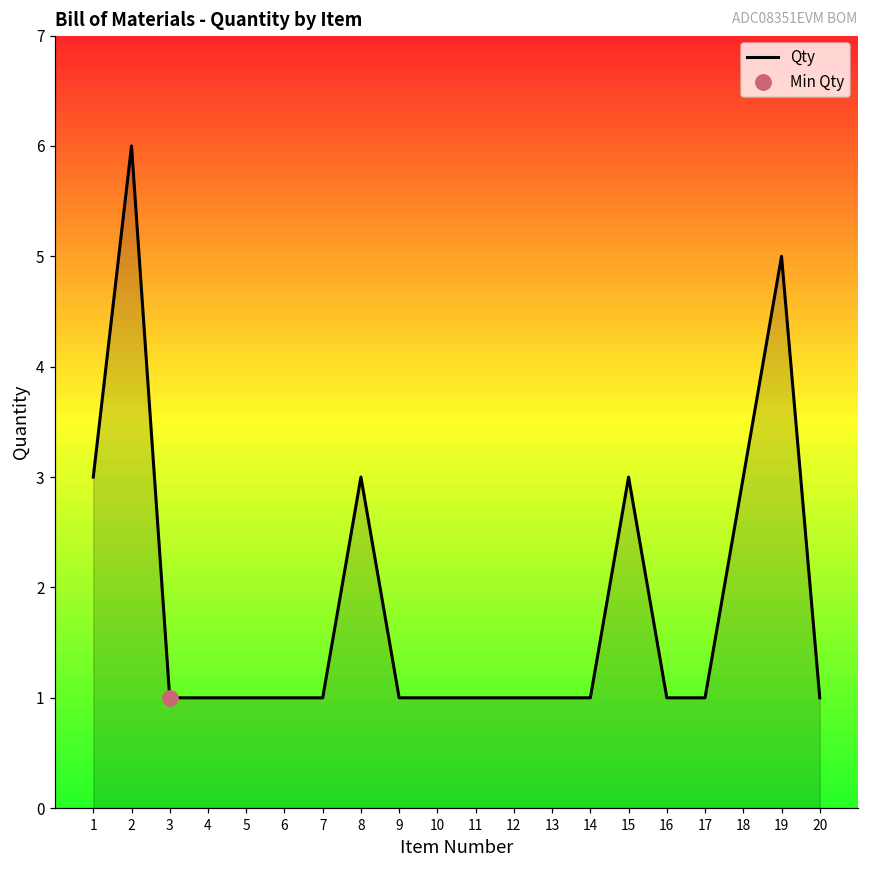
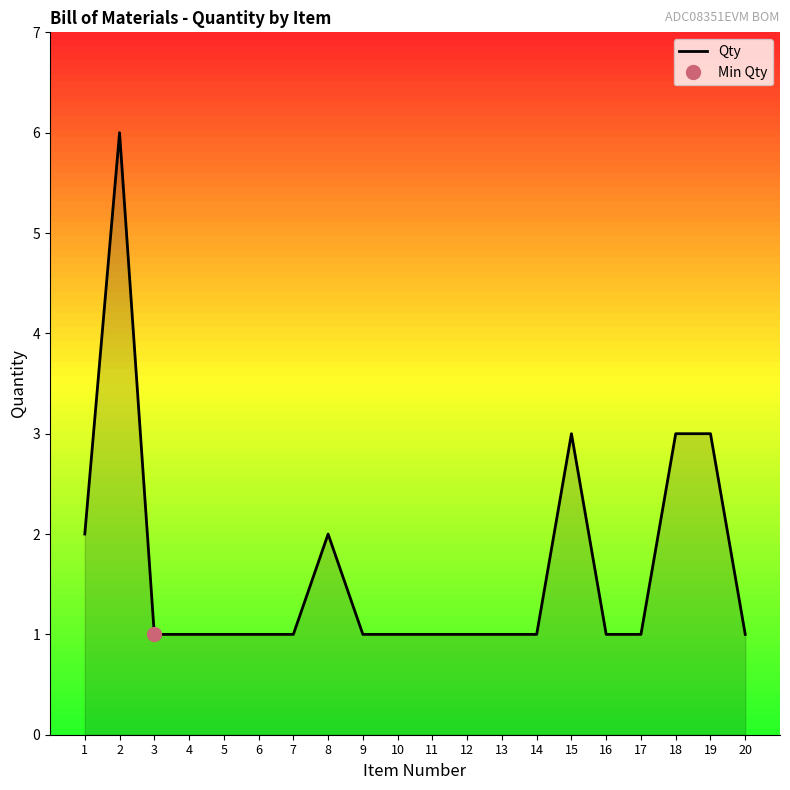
Qty, 1: 3 -> 2
Qty, 8: 3 -> 2
Qty, 19: 5 -> 3
